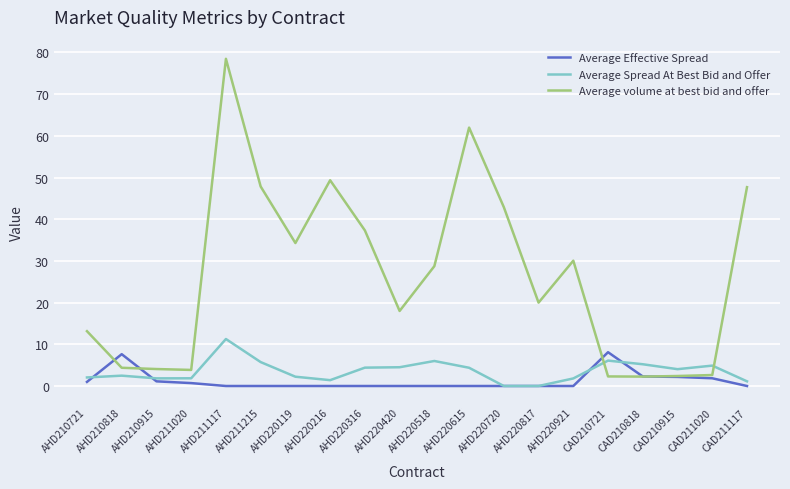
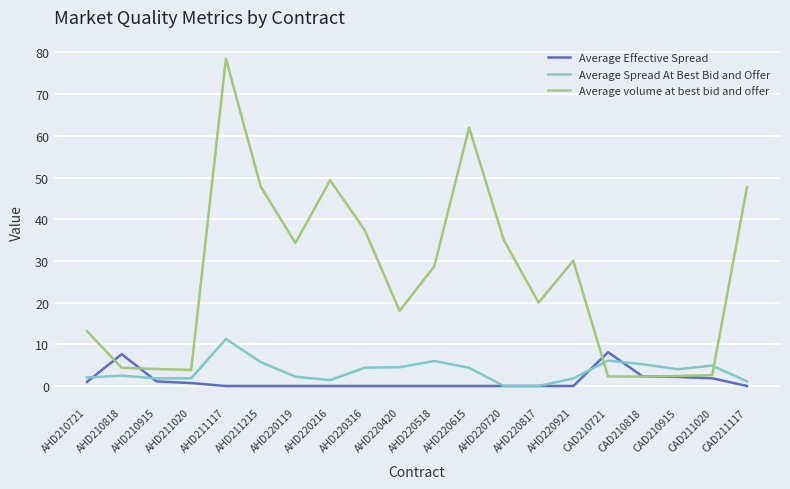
Average volume at best bid and offer, AHD220720: 43 -> 35
